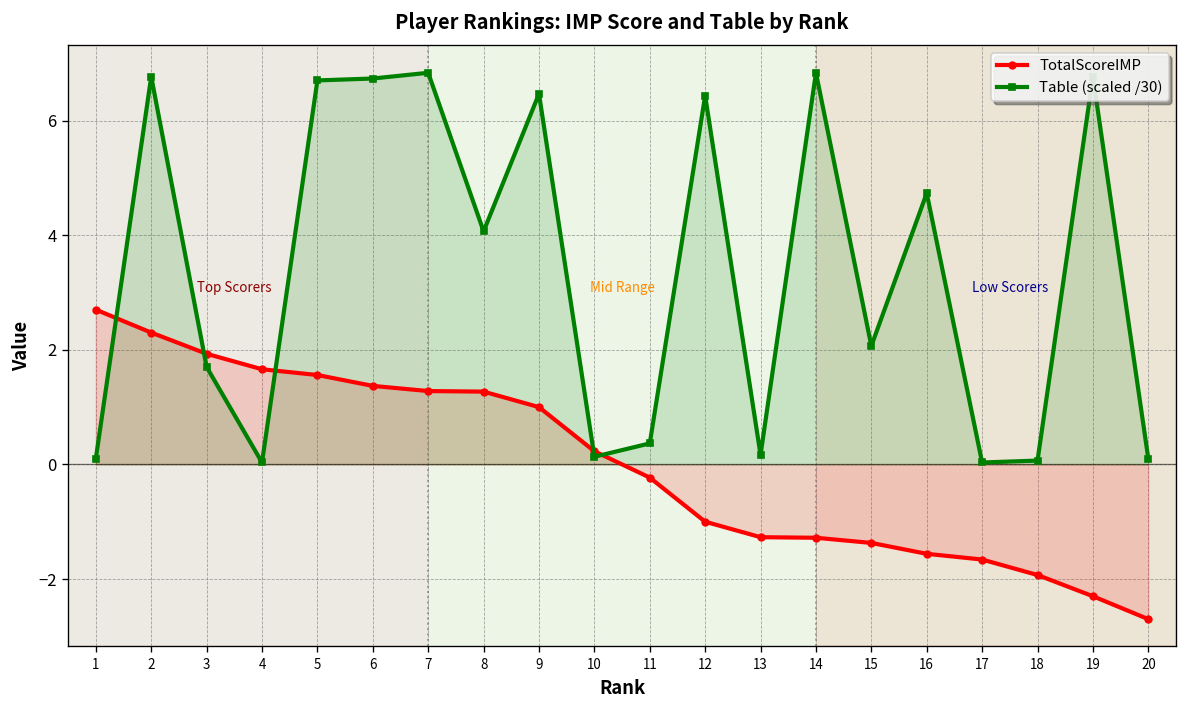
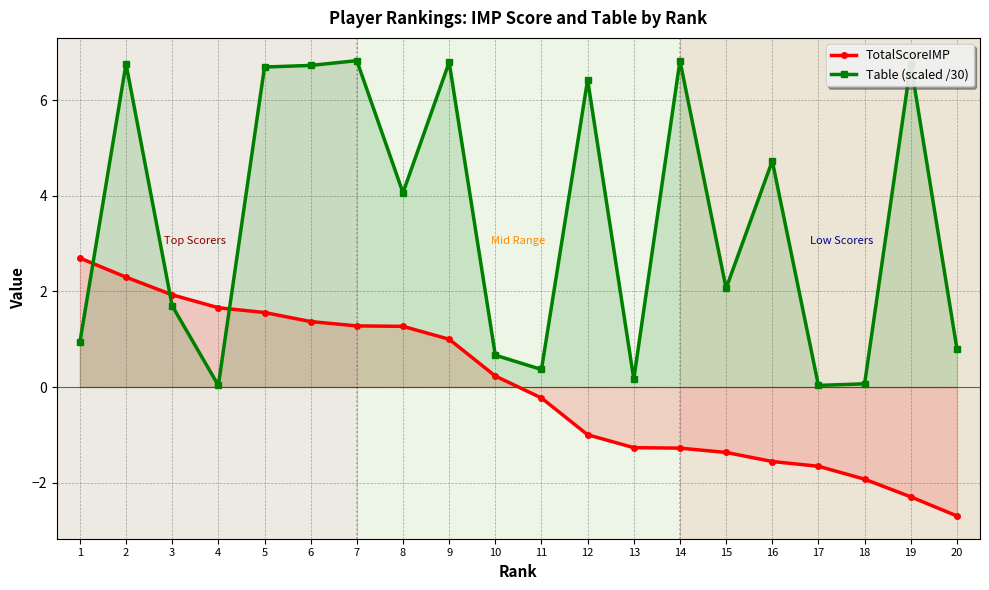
Table (scaled /30), 1: 0.1 -> 0.9
Table (scaled /30), 9: 6.5 -> 6.8
Table (scaled /30), 10: 0.1 -> 0.7
Table (scaled /30), 20: 0.1 -> 0.8
